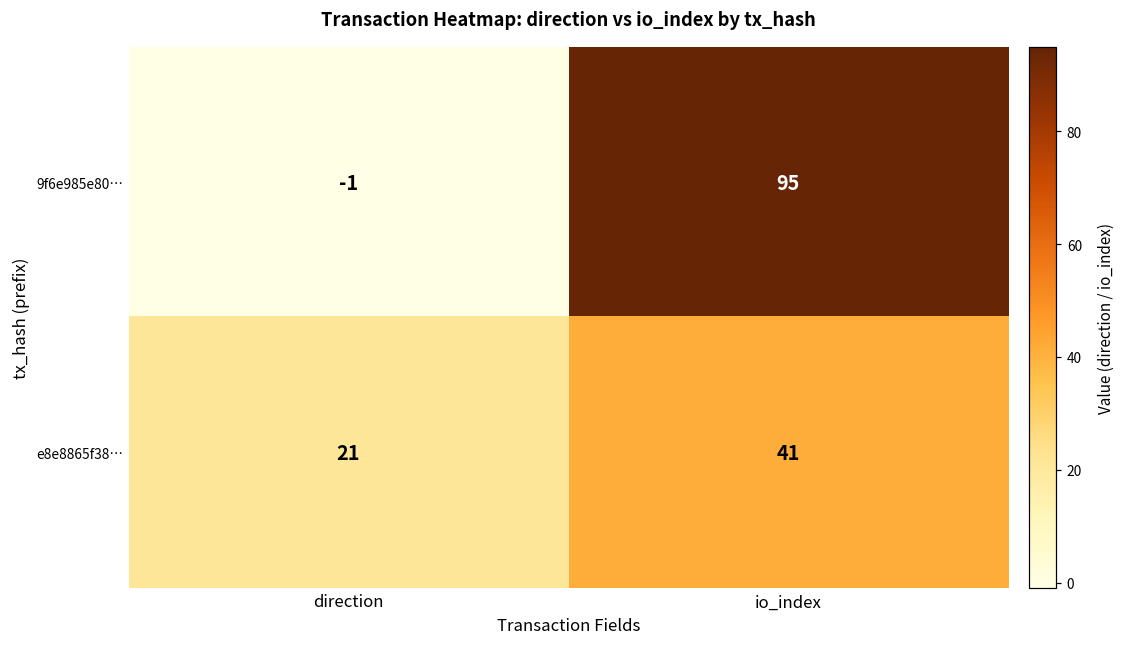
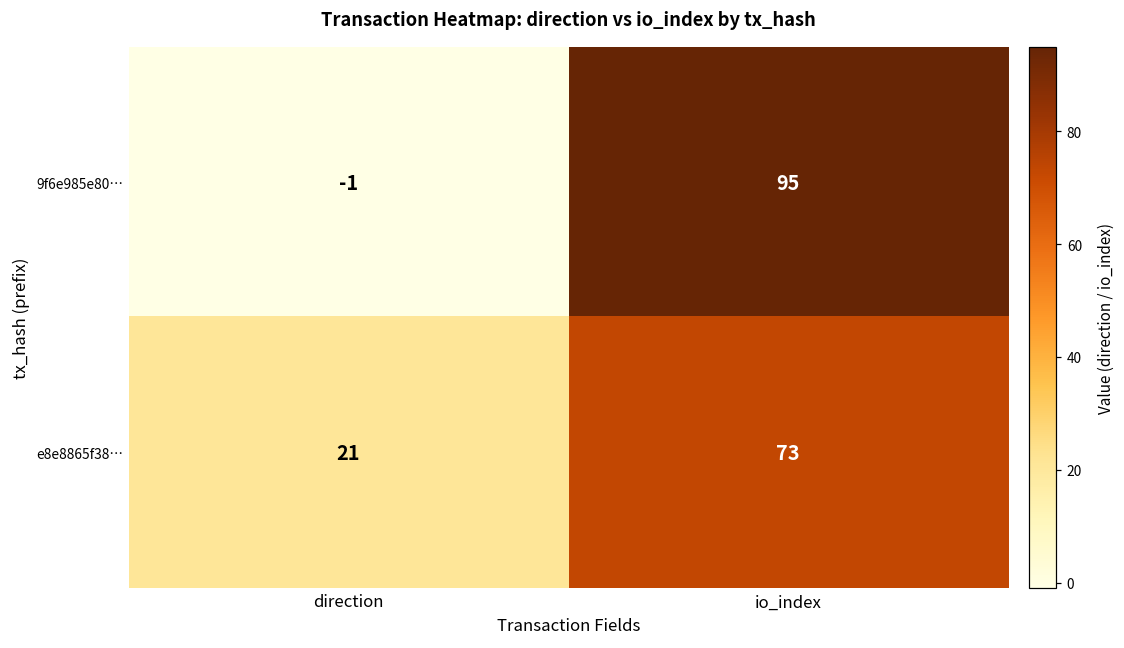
e8e8865f38…, io_index: 41 -> 73
